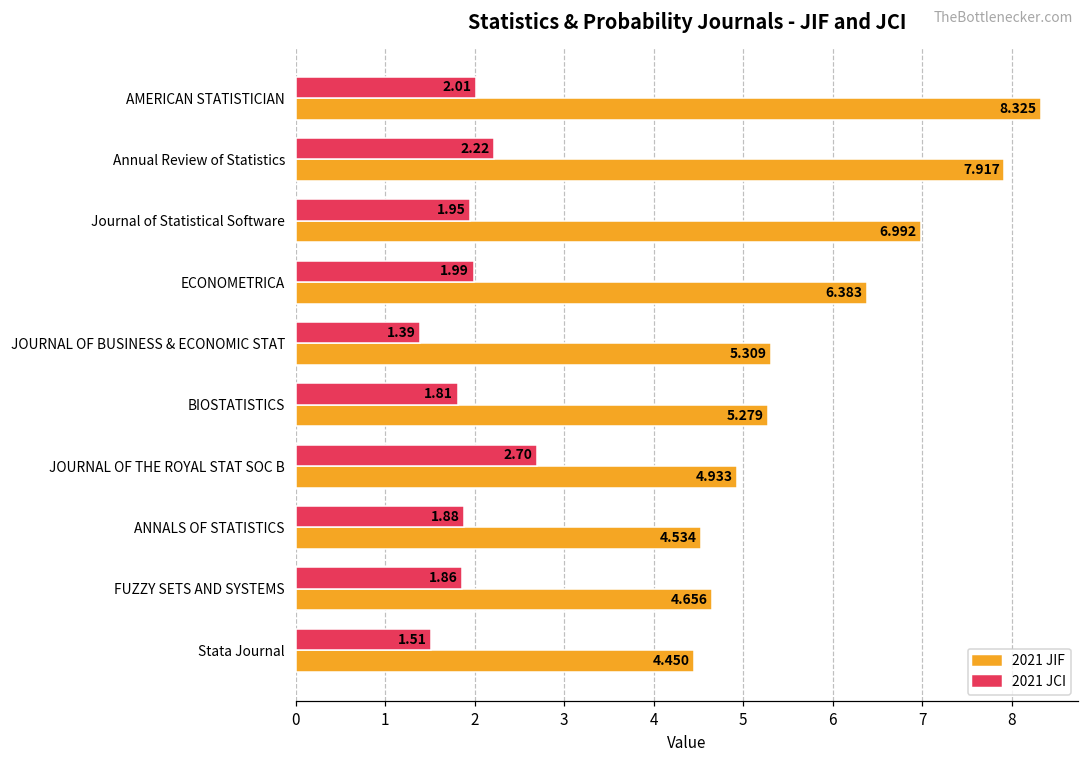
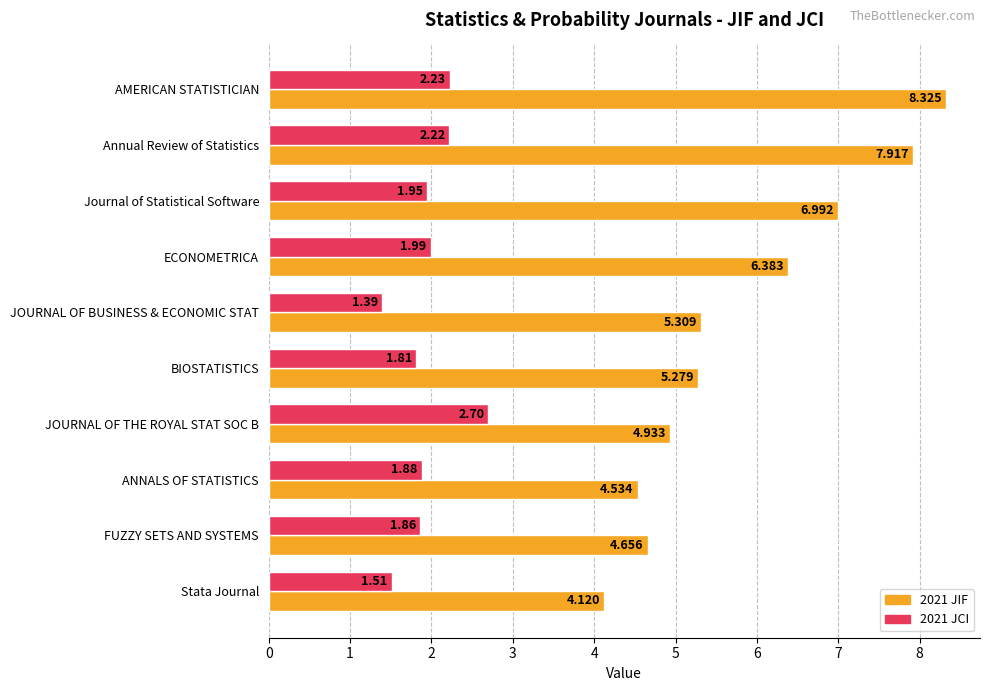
2021 JCI, AMERICAN STATISTICIAN: 2.01 -> 2.23
2021 JIF, Stata Journal: 4.450 -> 4.120
